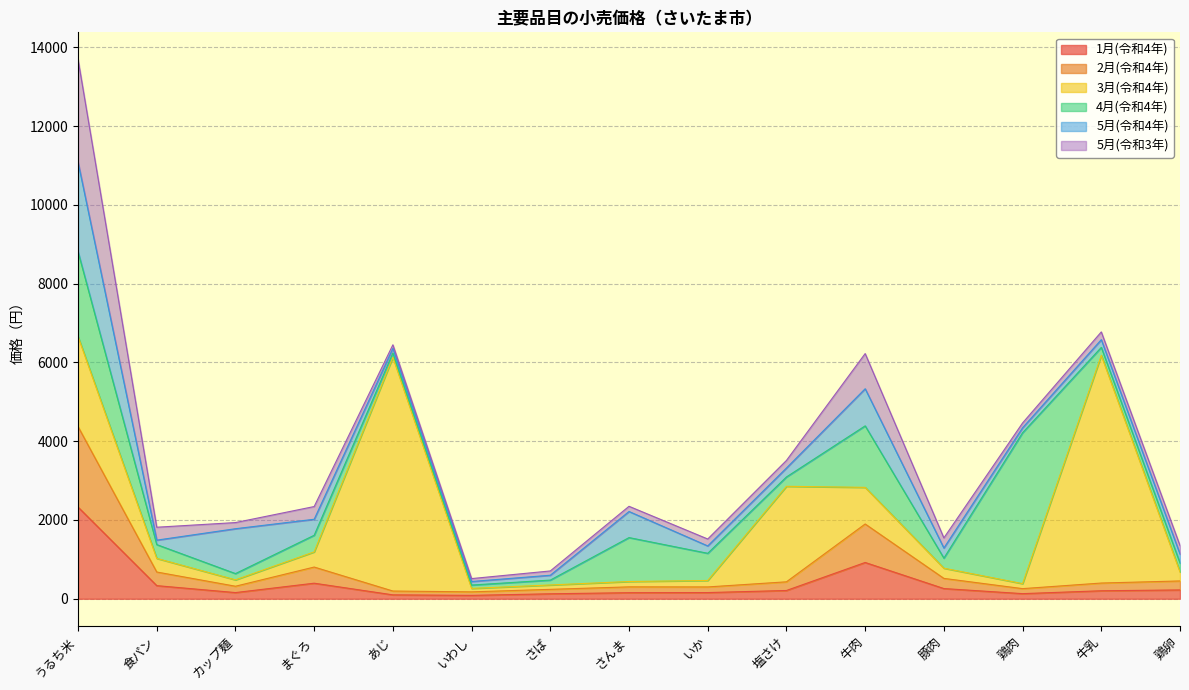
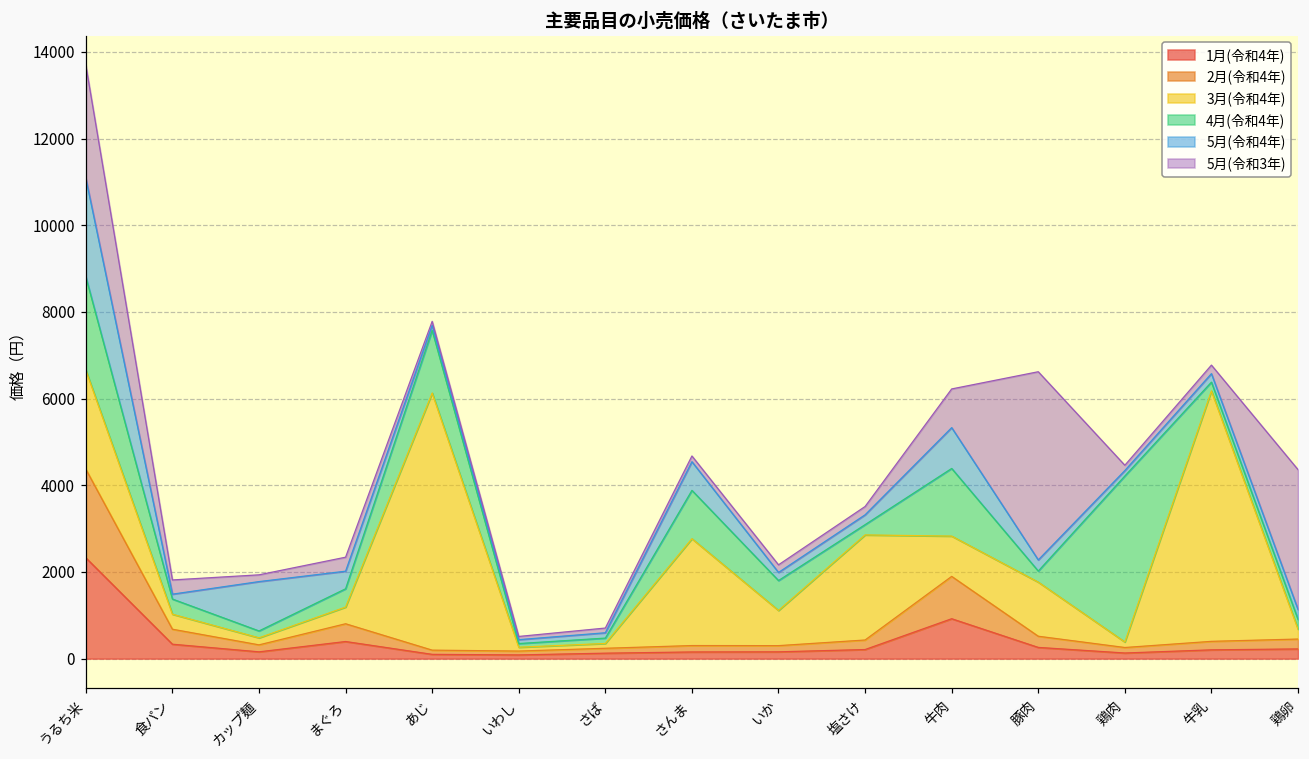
4月(令和4年), あじ: 100 -> 1400
3月(令和4年), さんま: 100 -> 2500
3月(令和4年), いか: 200 -> 800
3月(令和4年), 豚肉: 300 -> 1200
5月(令和3年), 豚肉: 300 -> 4300
5月(令和3年), 鶏卵: 200 -> 3200
